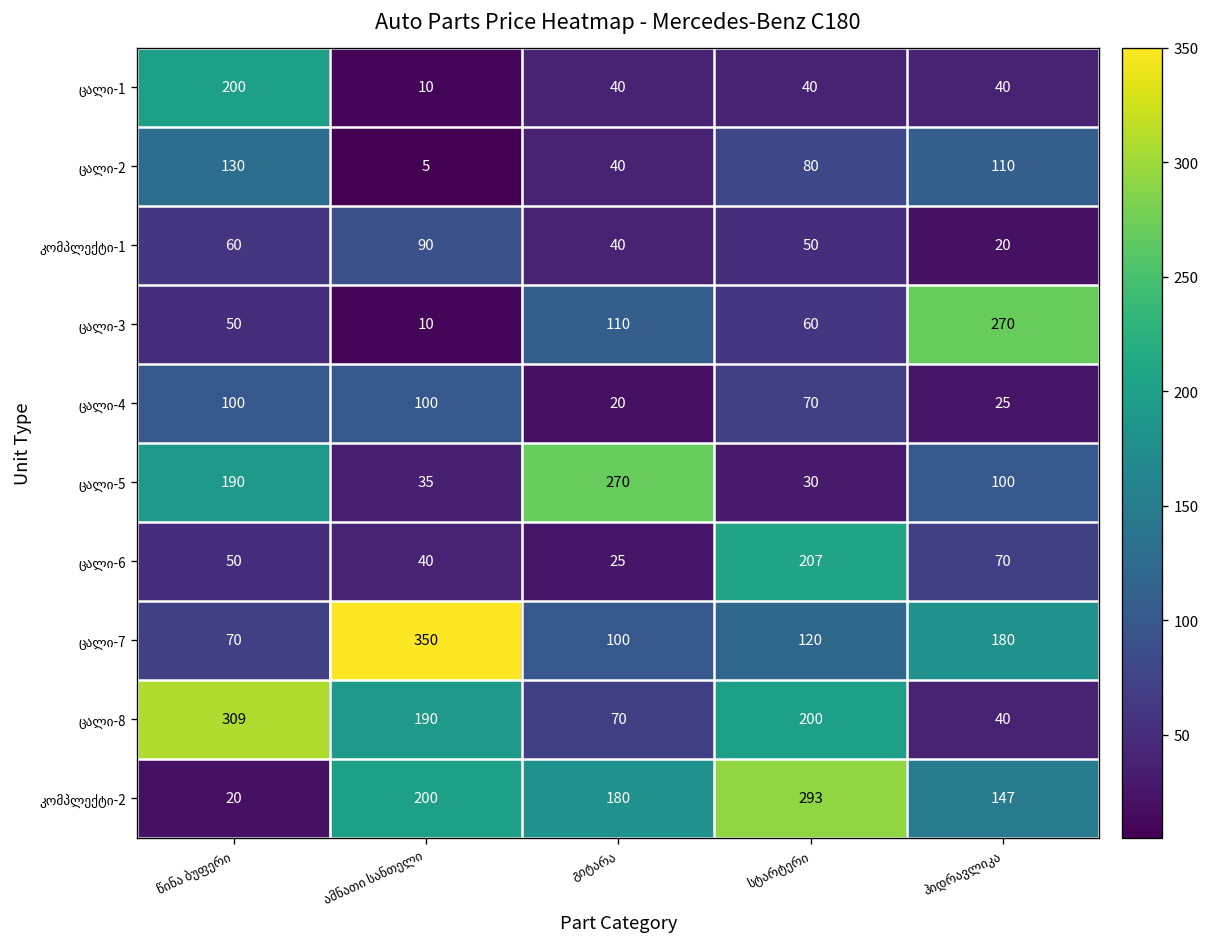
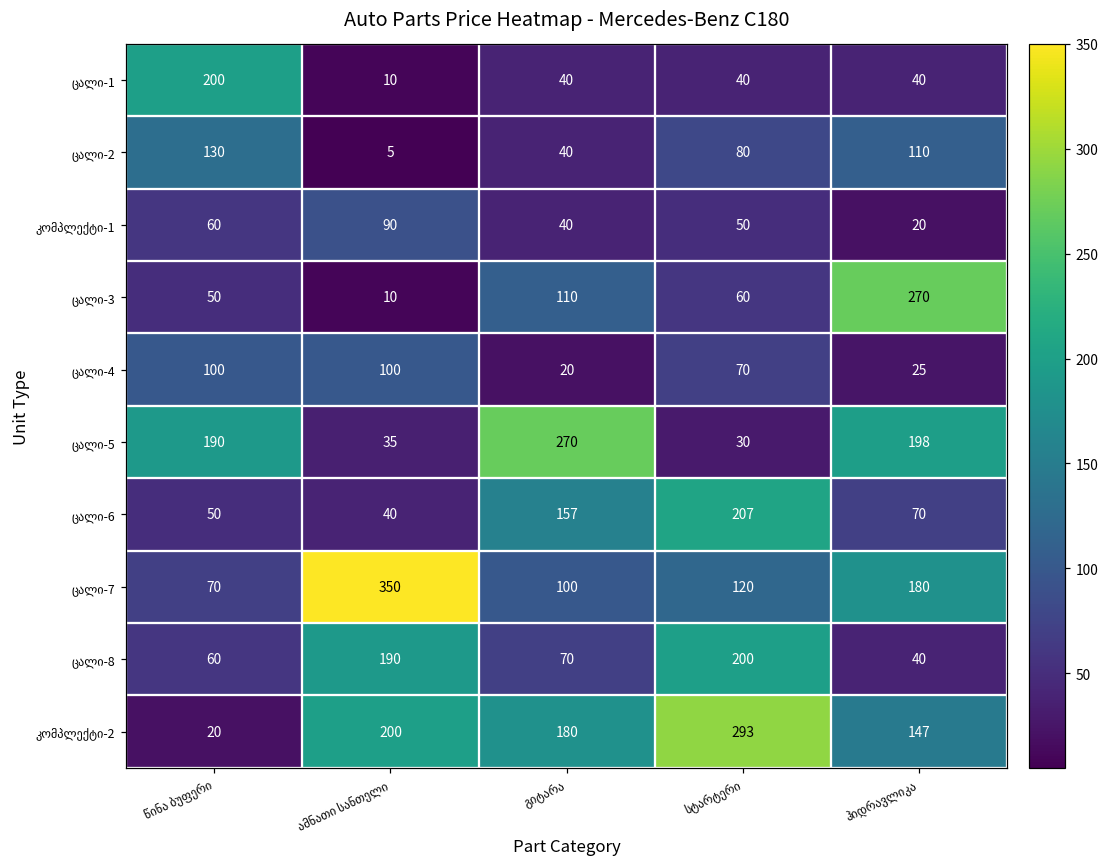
ცალი-5, ჰიდრავლიკა: 100 -> 198
ცალი-6, გიტარა: 25 -> 157
ცალი-8, წინა ბუფერი: 309 -> 60
